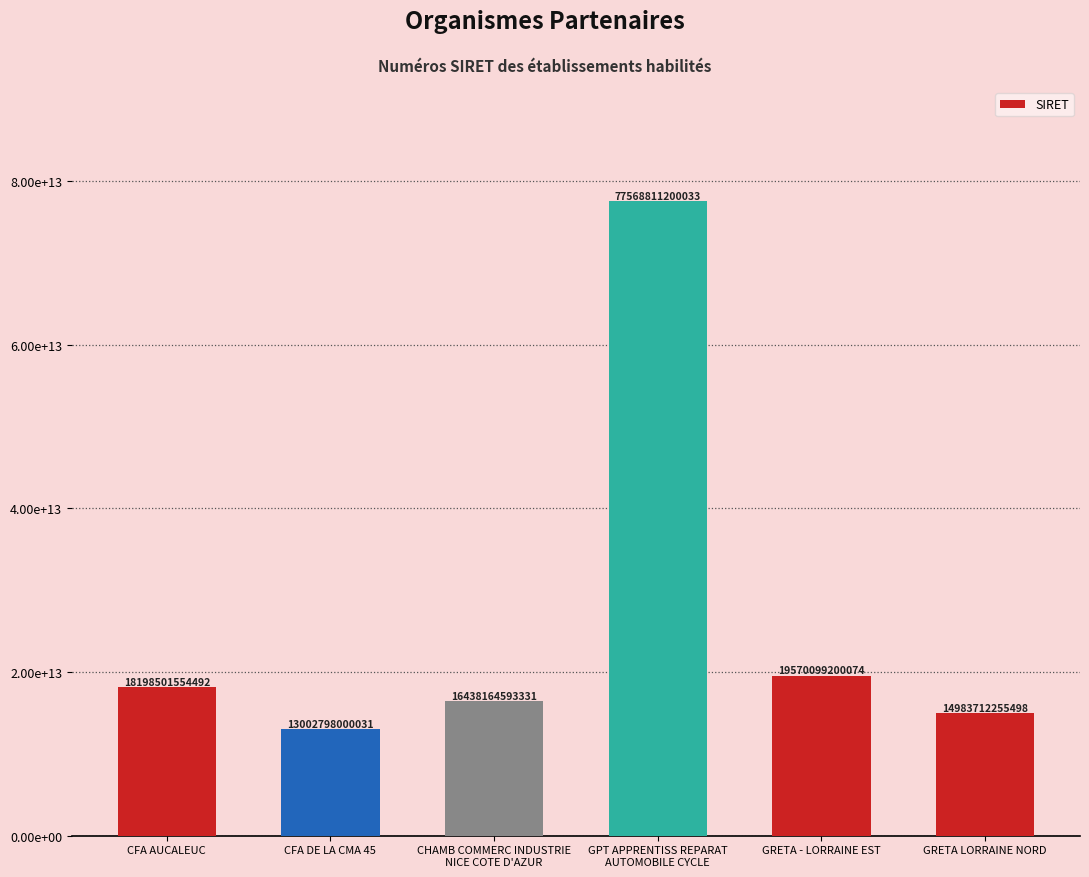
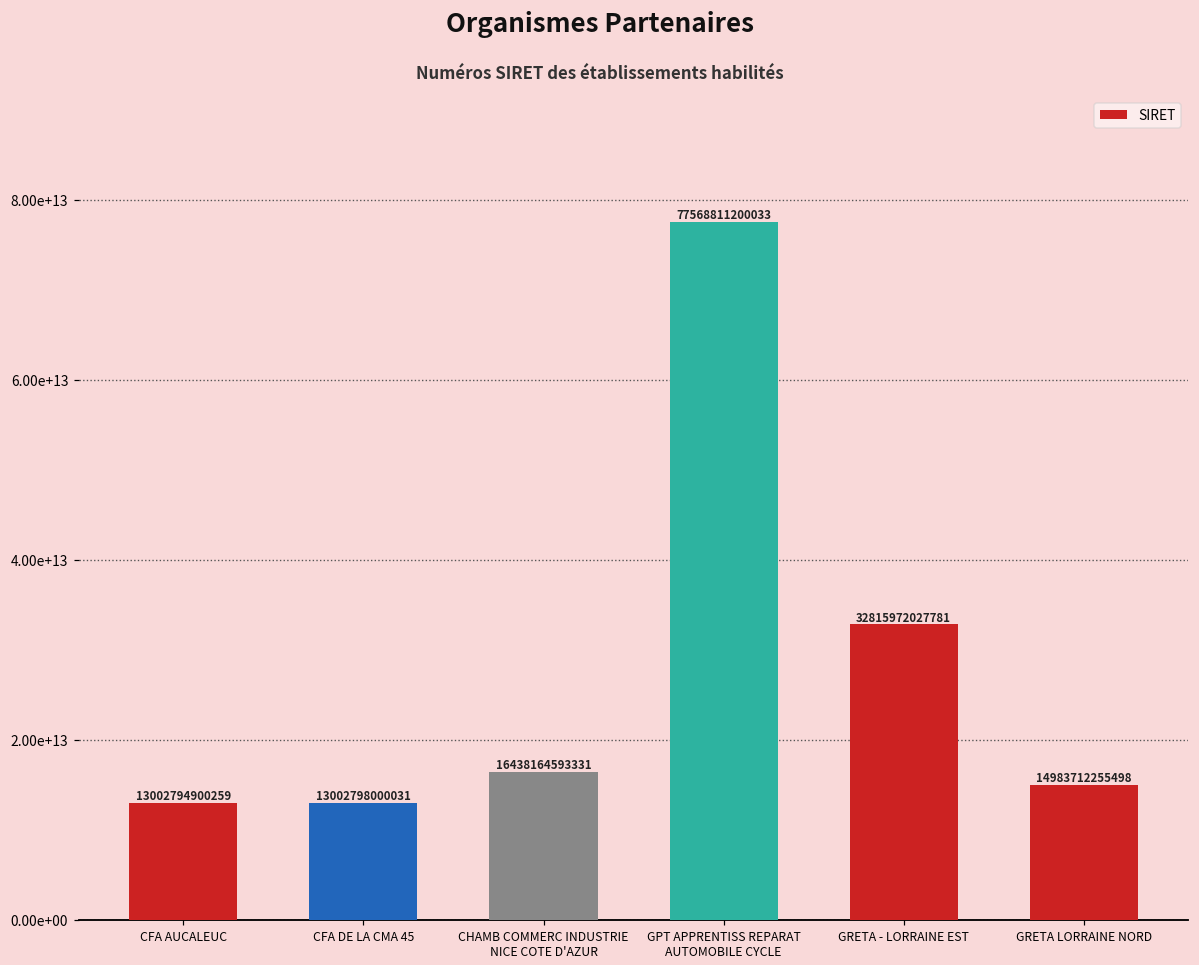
CFA AUCALEUC: 18198501554492 -> 13002794900259
GRETA - LORRAINE EST: 19570099200074 -> 32815972027781
